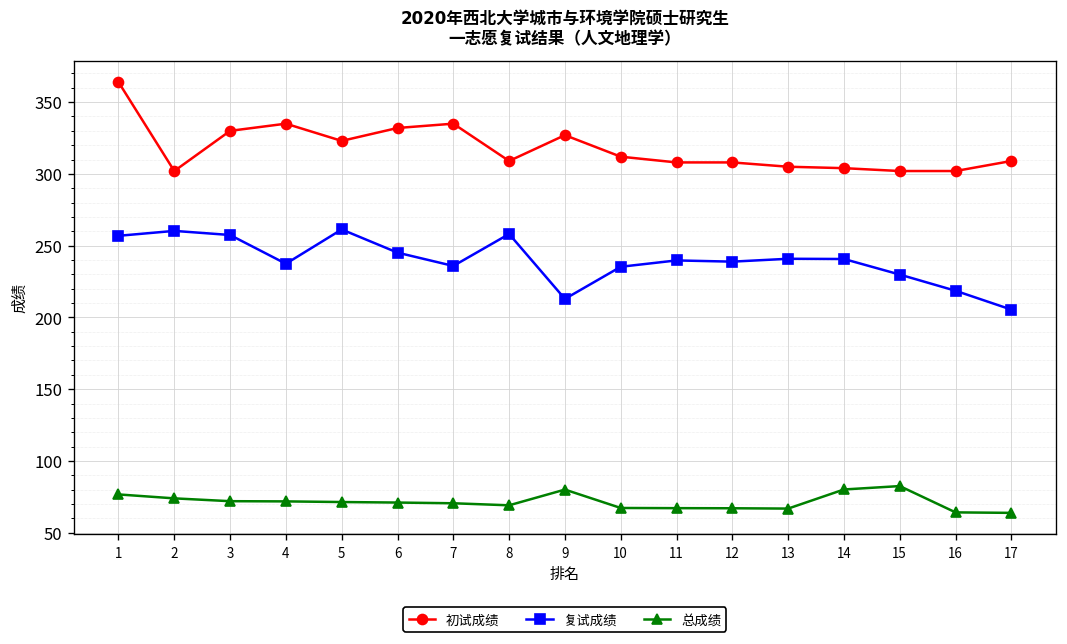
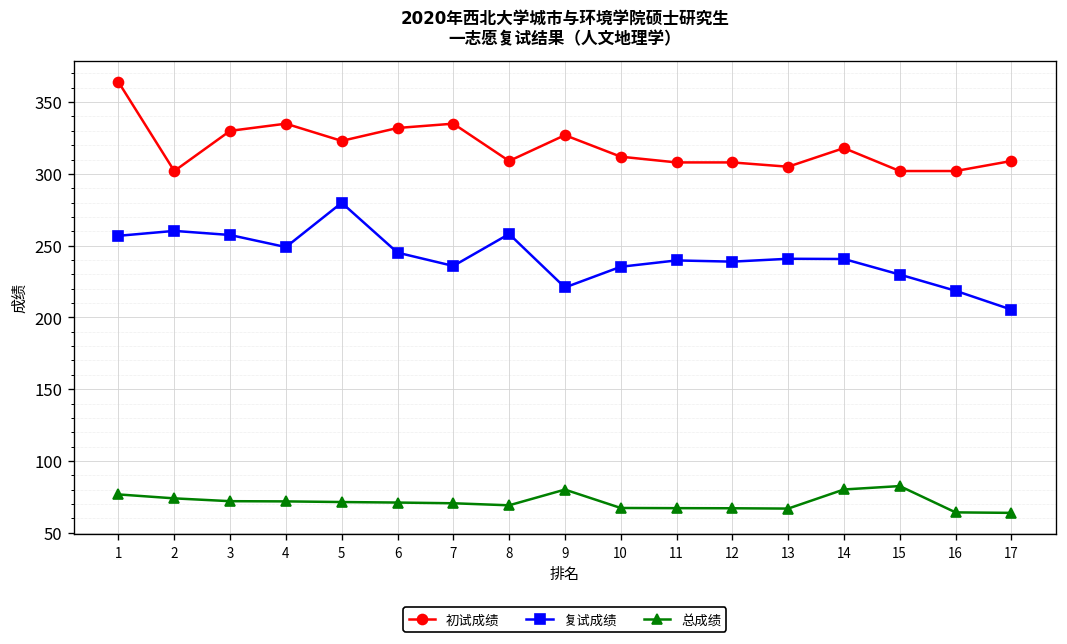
复试成绩, 4: 237 -> 249
复试成绩, 5: 261 -> 280
复试成绩, 9: 213 -> 221
初试成绩, 14: 304 -> 318
